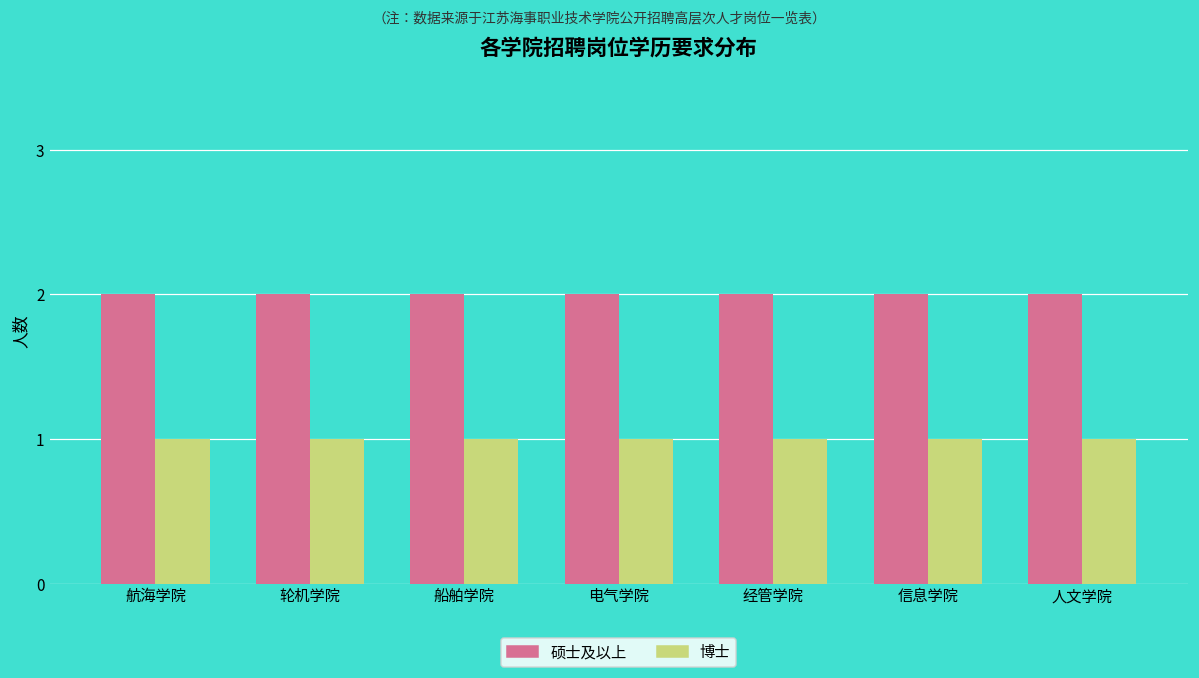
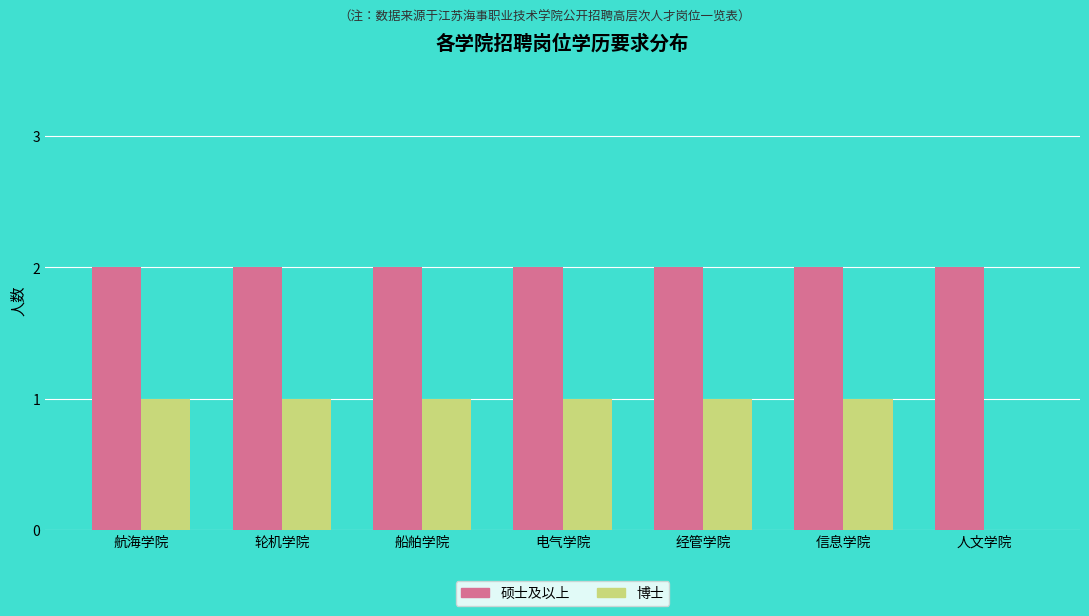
博士, 人文学院: 1 -> 0
